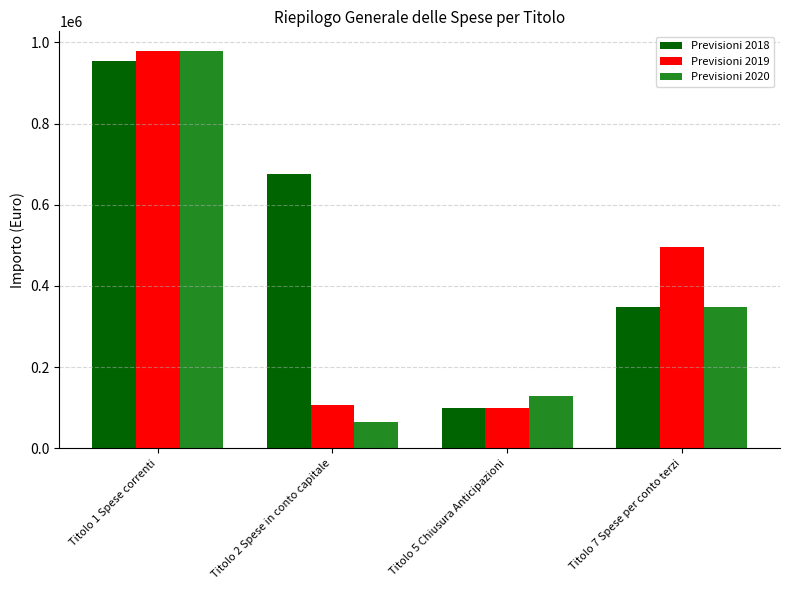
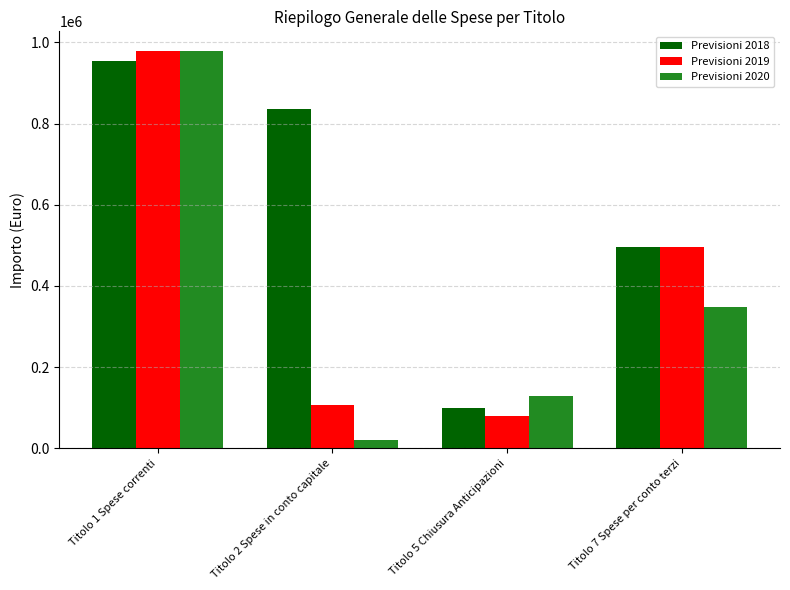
Previsioni 2018, Titolo 2 Spese in conto capitale: 680000 -> 840000
Previsioni 2020, Titolo 2 Spese in conto capitale: 60000 -> 20000
Previsioni 2019, Titolo 5 Chiusura Anticipazioni: 100000 -> 80000
Previsioni 2018, Titolo 7 Spese per conto terzi: 350000 -> 500000
